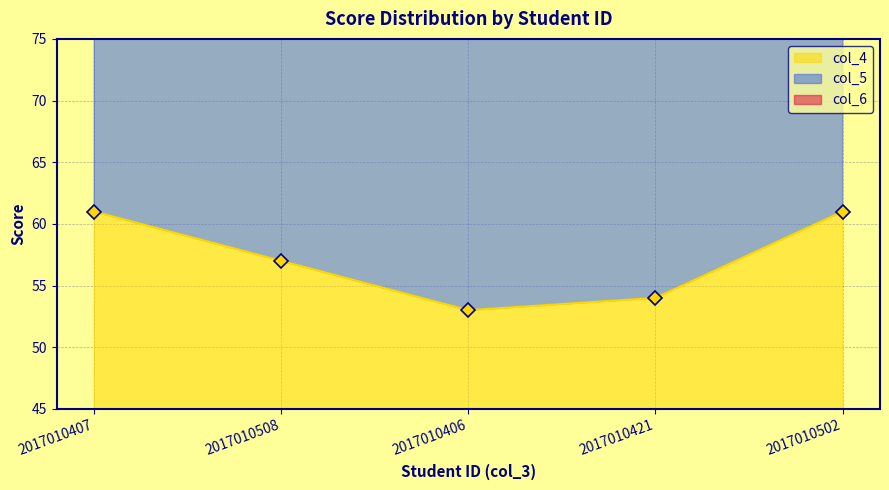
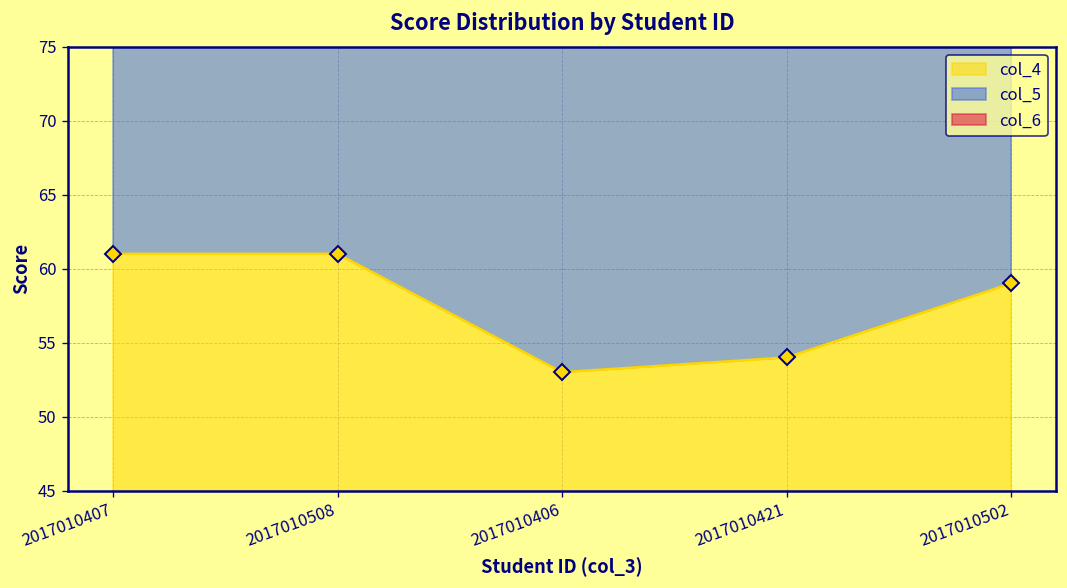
col_4, 2017010508: 57 -> 61
col_4, 2017010502: 61 -> 59
